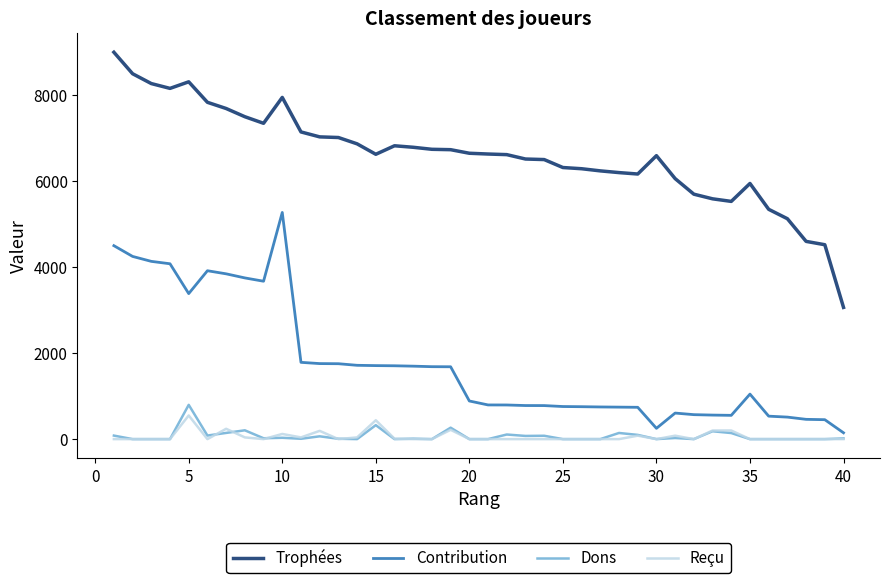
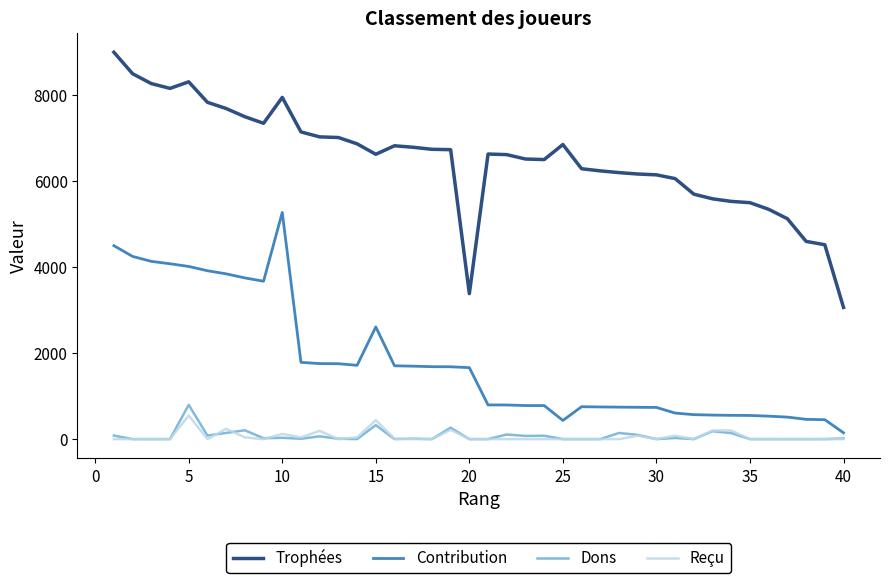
Contribution, 5: 3400 -> 4000
Contribution, 15: 1700 -> 2600
Trophées, 20: 6700 -> 3400
Contribution, 20: 900 -> 1700
Trophées, 25: 6300 -> 6900
Contribution, 25: 800 -> 400
Trophées, 30: 6600 -> 6100
Contribution, 30: 300 -> 700
Trophées, 35: 5900 -> 5500
Contribution, 35: 1000 -> 600
